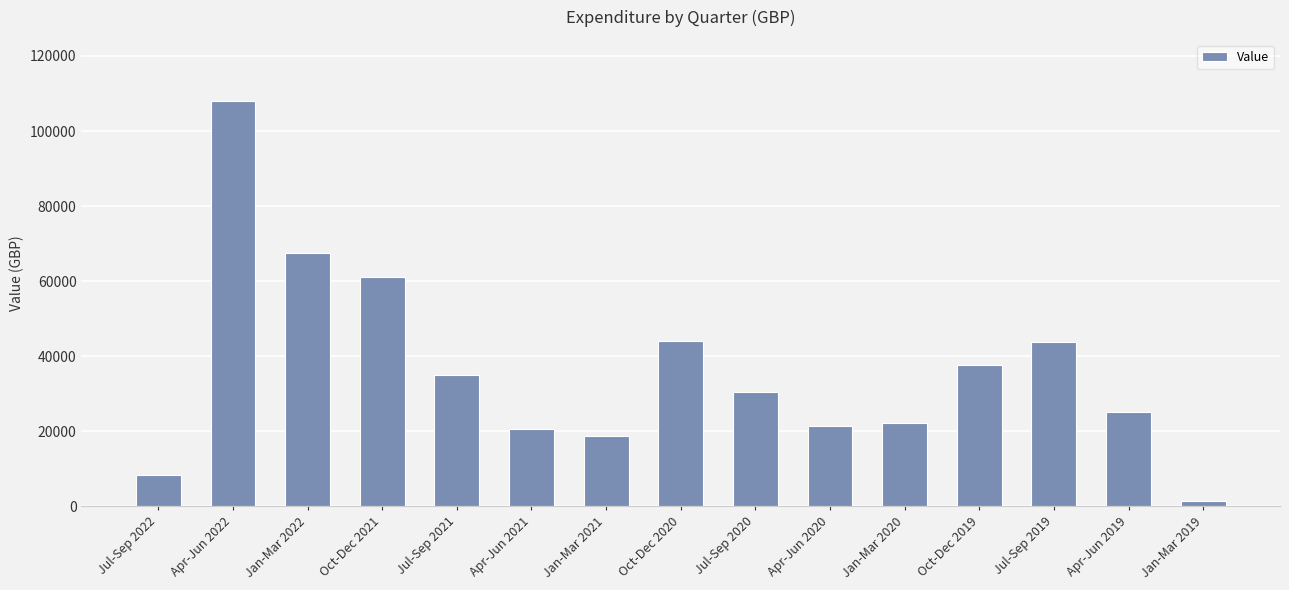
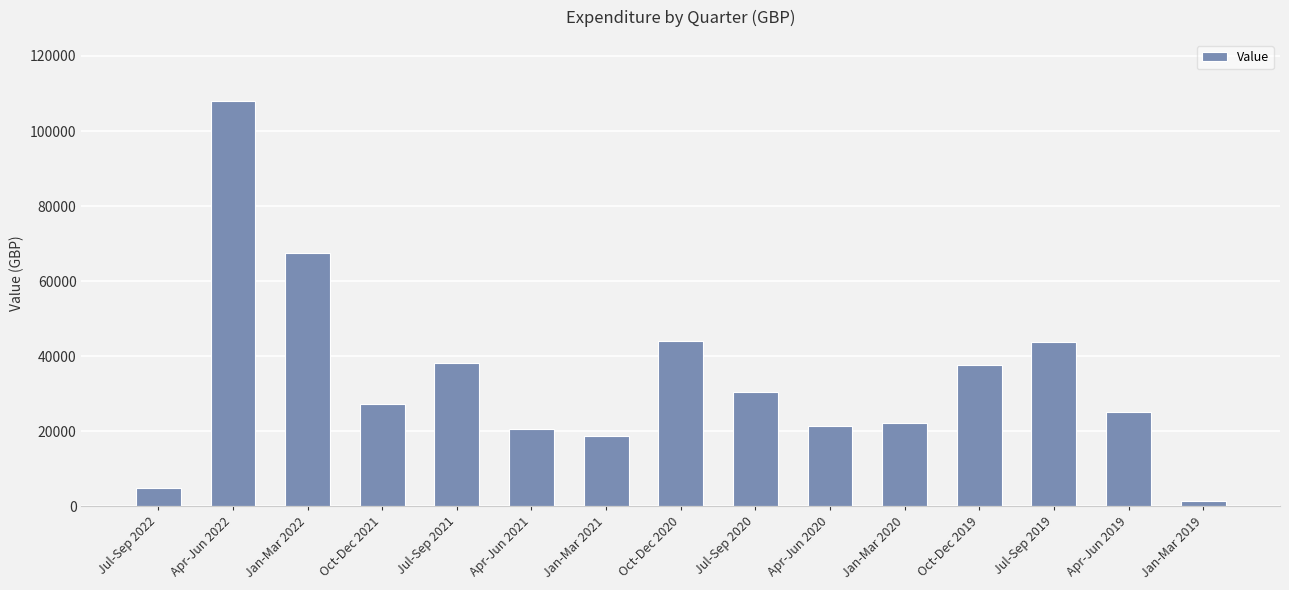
Jul-Sep 2022: 8000 -> 5000
Oct-Dec 2021: 61000 -> 27000
Jul-Sep 2021: 35000 -> 38000
